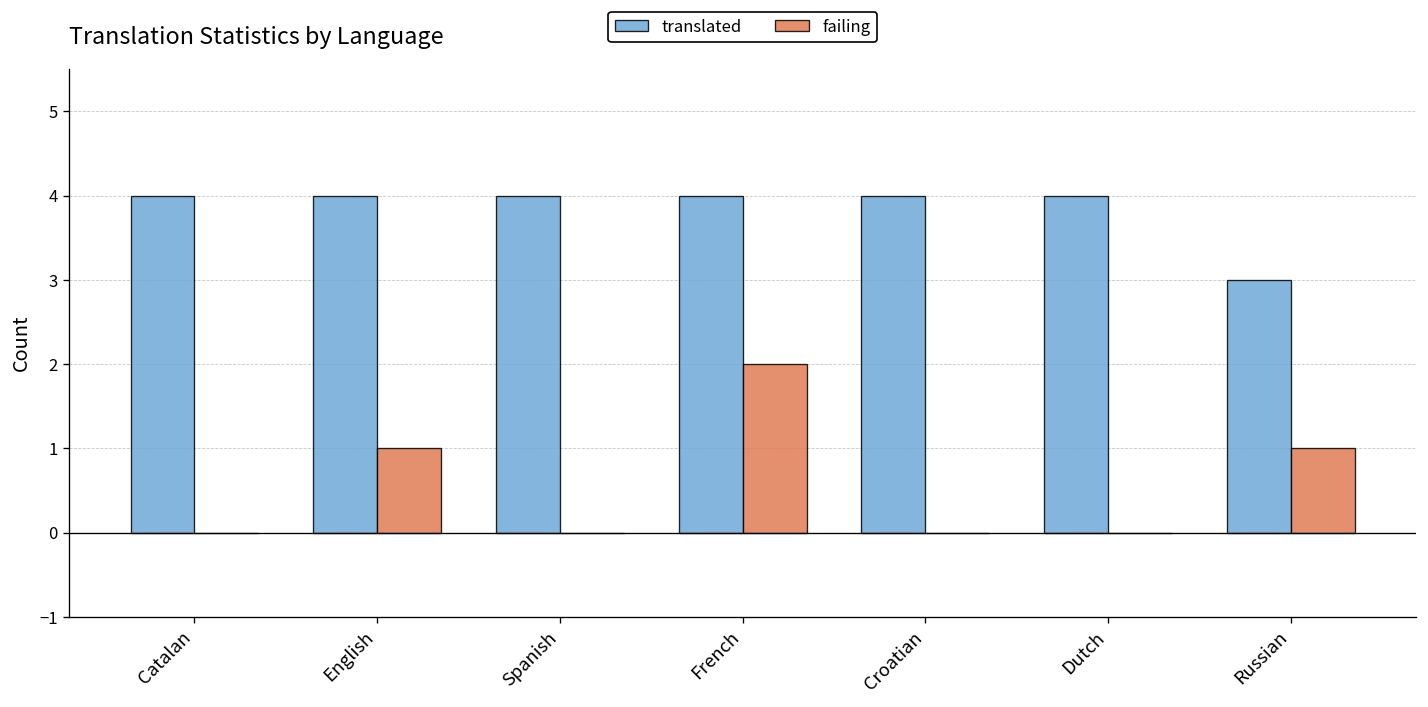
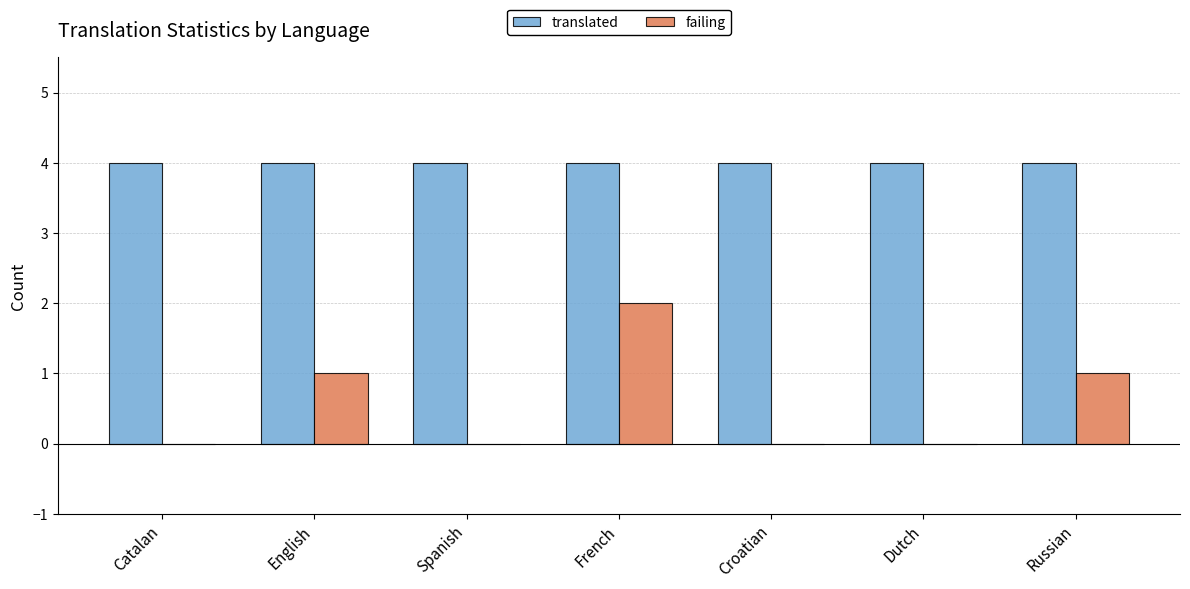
translated, Russian: 3 -> 4
